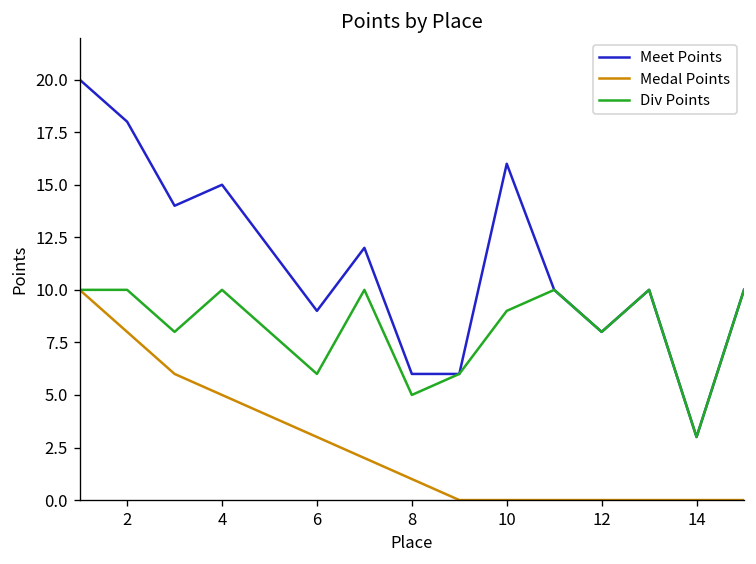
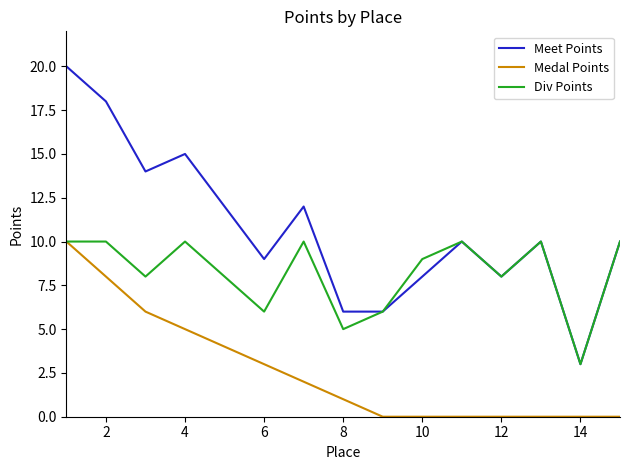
Meet Points, 10: 16 -> 8
